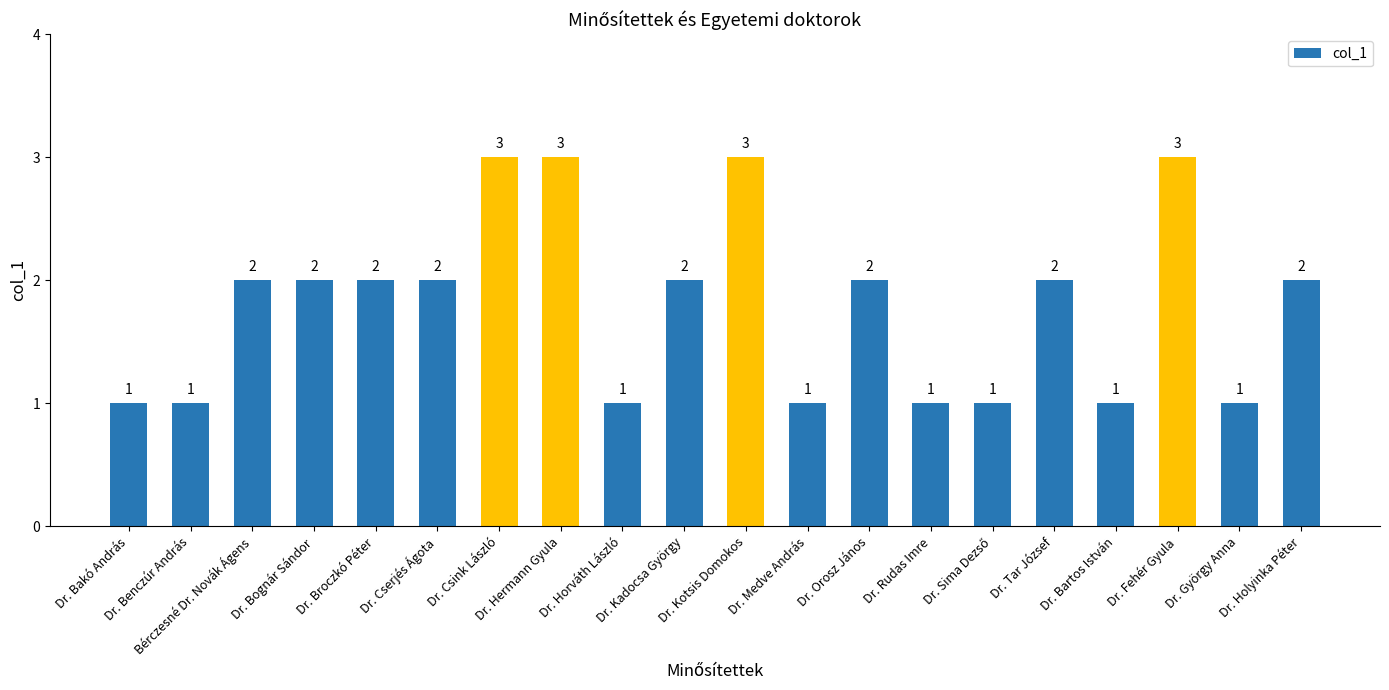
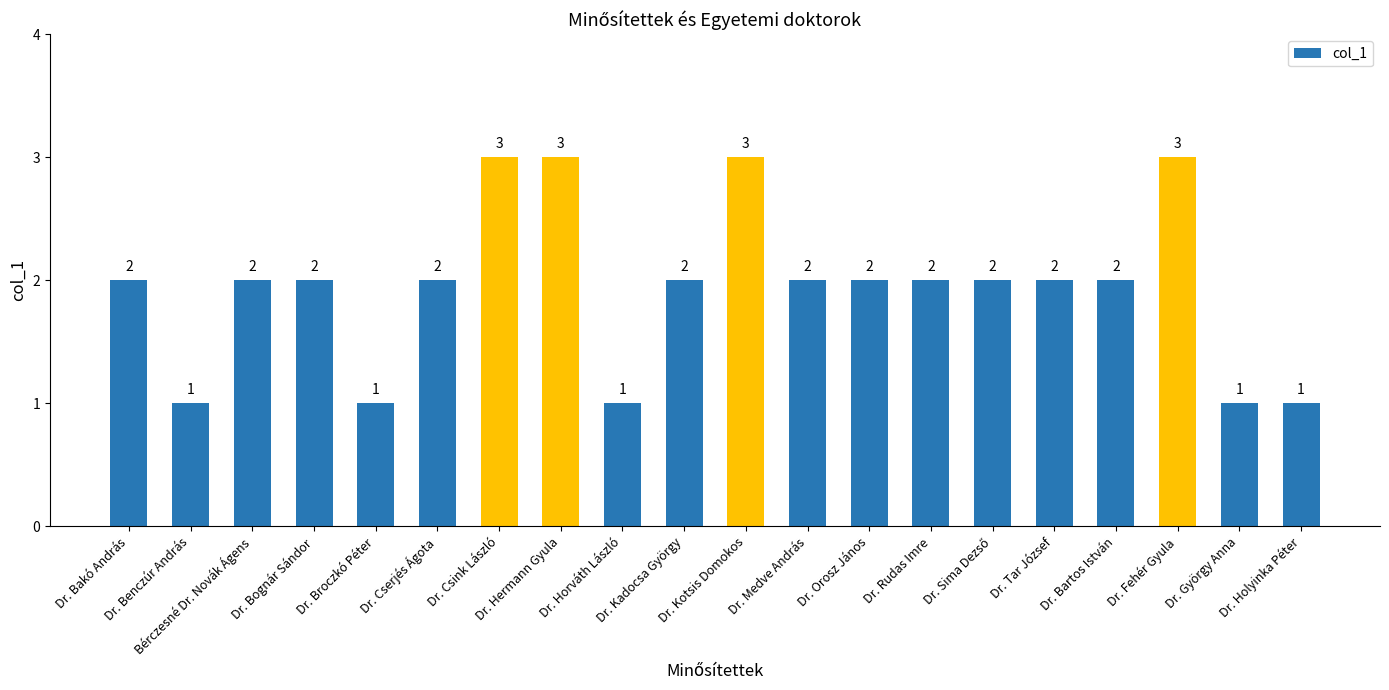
Dr. Bakó András: 1 -> 2
Dr. Broczkó Péter: 2 -> 1
Dr. Medve András: 1 -> 2
Dr. Rudas Imre: 1 -> 2
Dr. Sima Dezső: 1 -> 2
Dr. Bartos István: 1 -> 2
Dr. Holyinka Péter: 2 -> 1
